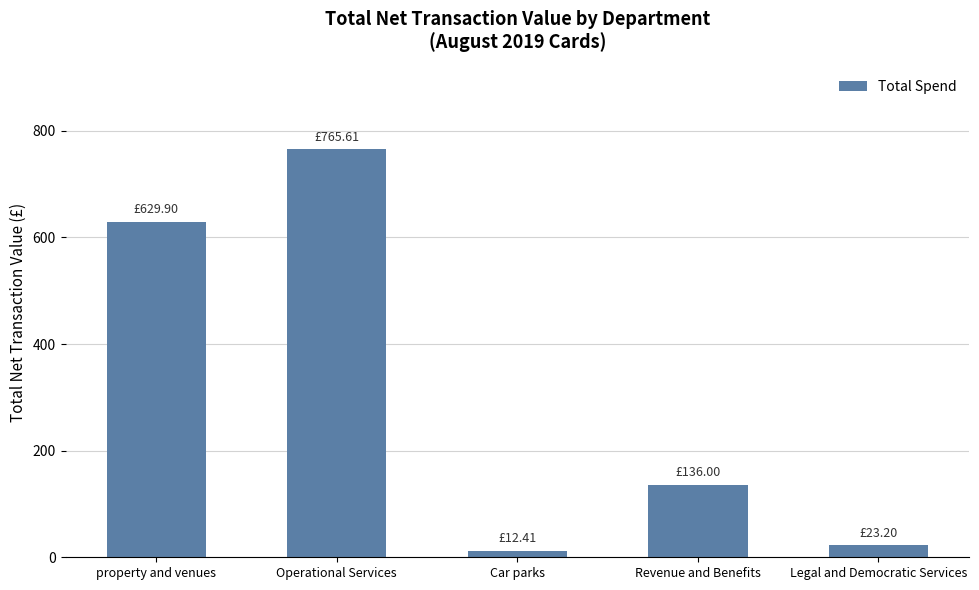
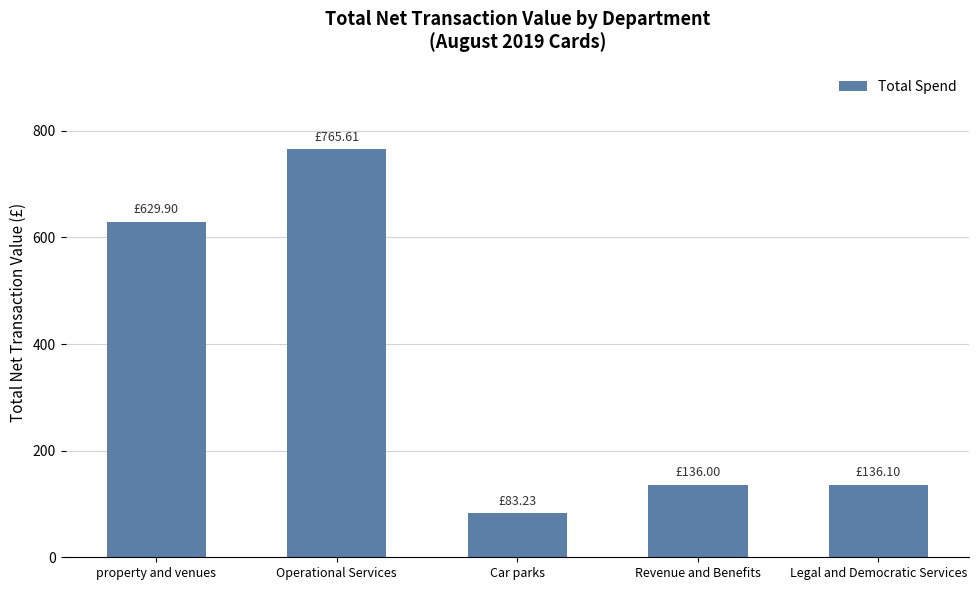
Car parks: £12.41 -> £83.23
Legal and Democratic Services: £23.20 -> £136.10
